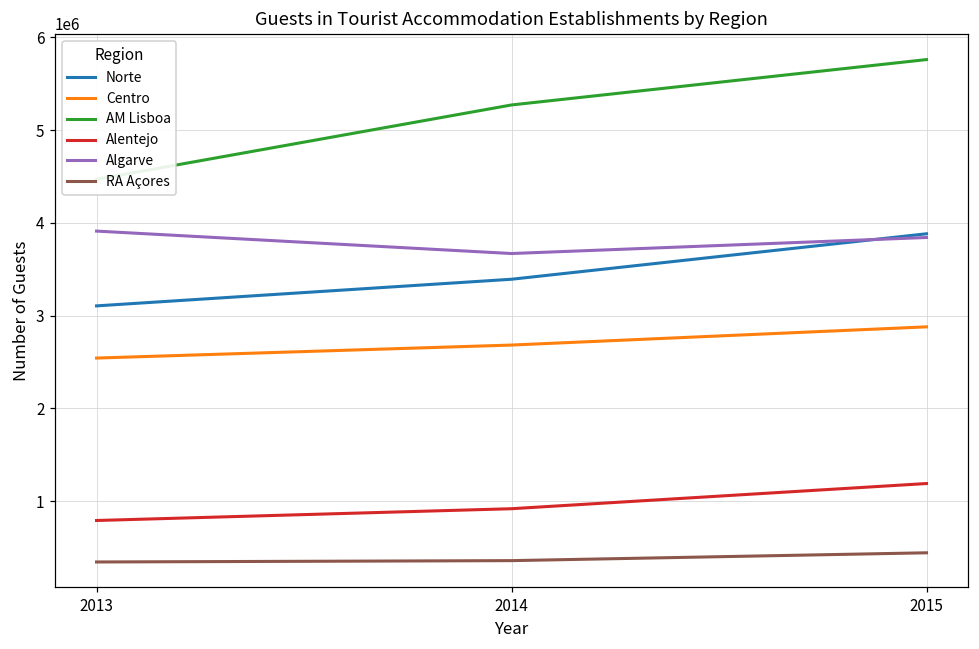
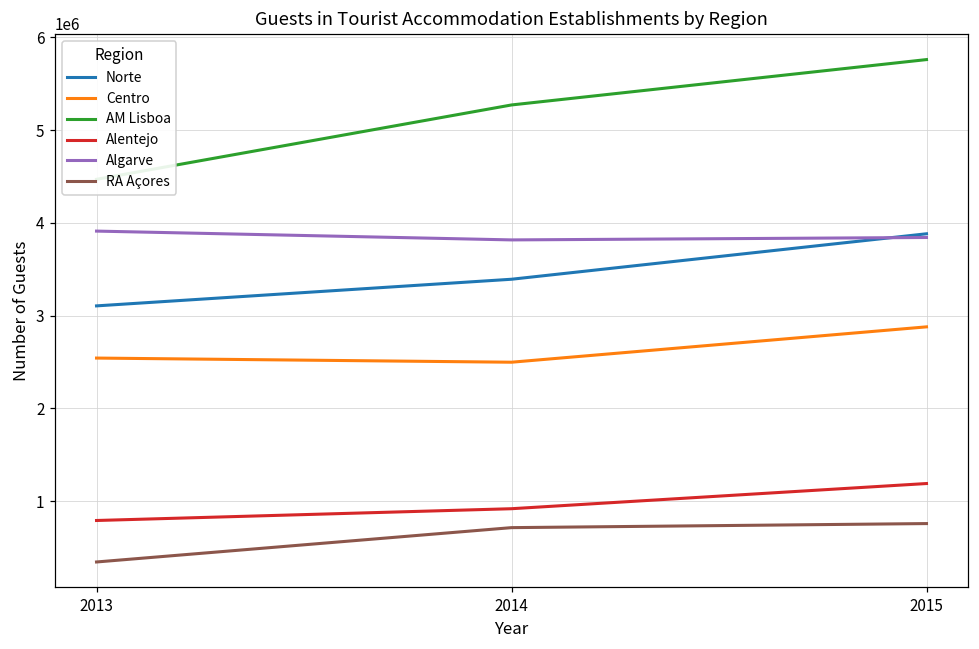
Centro, 2014: 2700000 -> 2500000
Algarve, 2014: 3700000 -> 3800000
RA Açores, 2014: 400000 -> 700000
RA Açores, 2015: 400000 -> 800000
